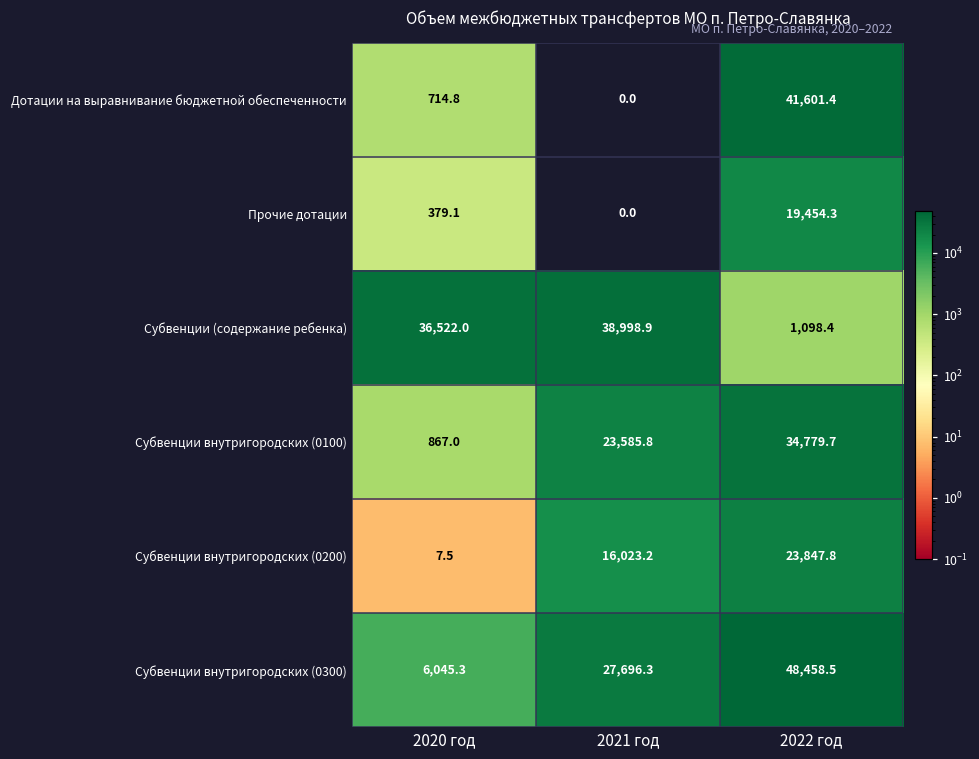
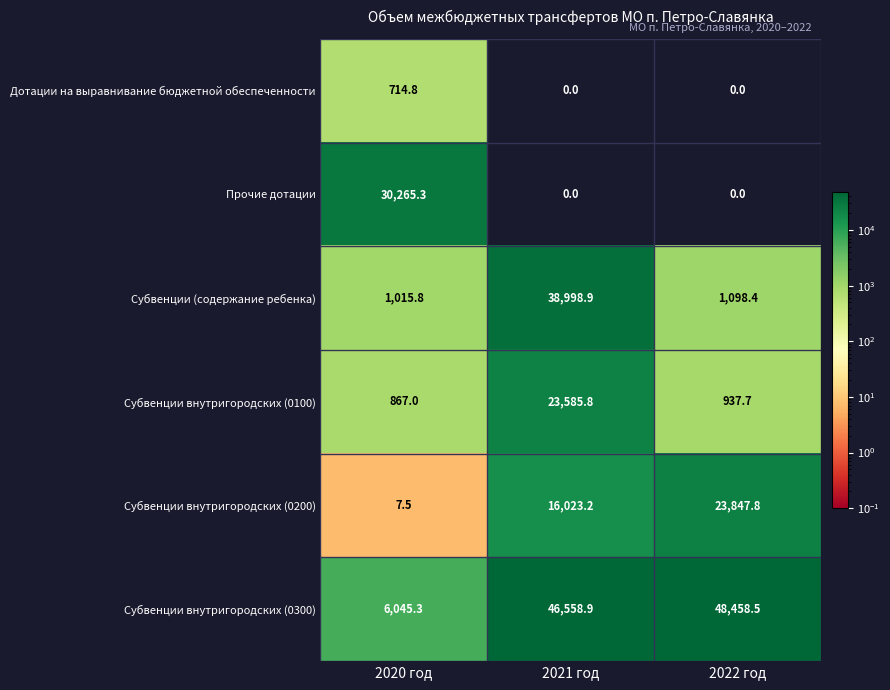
Дотации на выравнивание бюджетной обеспеченности, 2022 год: 41,601.4 -> 0.0
Прочие дотации, 2020 год: 379.1 -> 30,265.3
Прочие дотации, 2022 год: 19,454.3 -> 0.0
Субвенции (содержание ребенка), 2020 год: 36,522.0 -> 1,015.8
Субвенции внутригородских (0100), 2022 год: 34,779.7 -> 937.7
Субвенции внутригородских (0300), 2021 год: 27,696.3 -> 46,558.9
